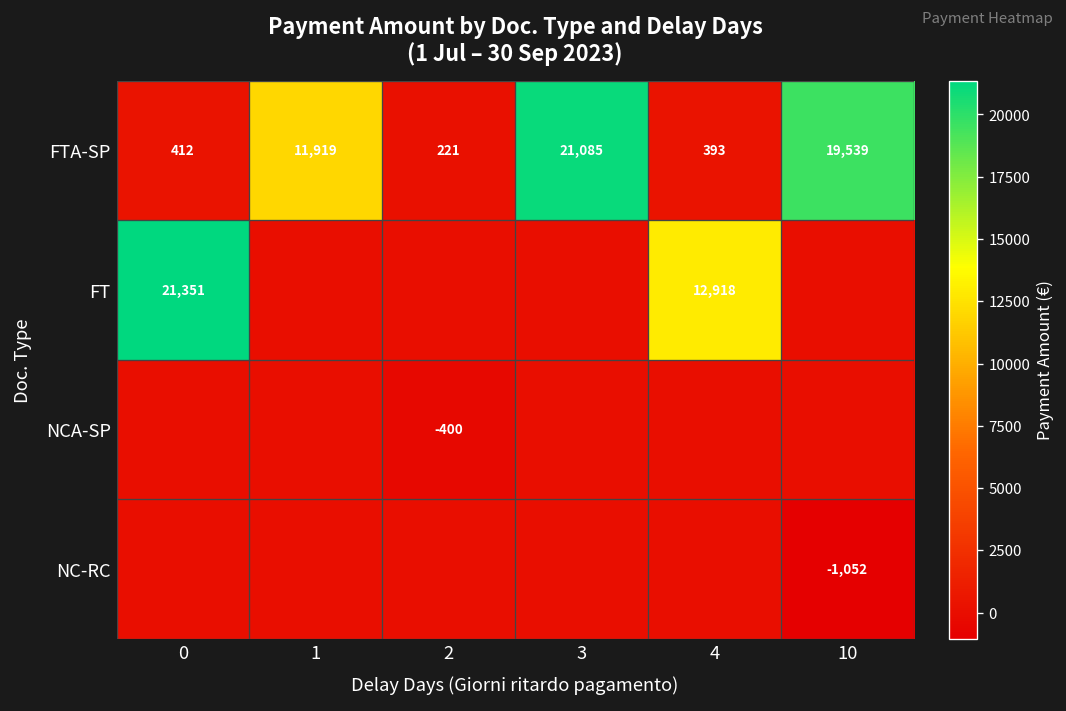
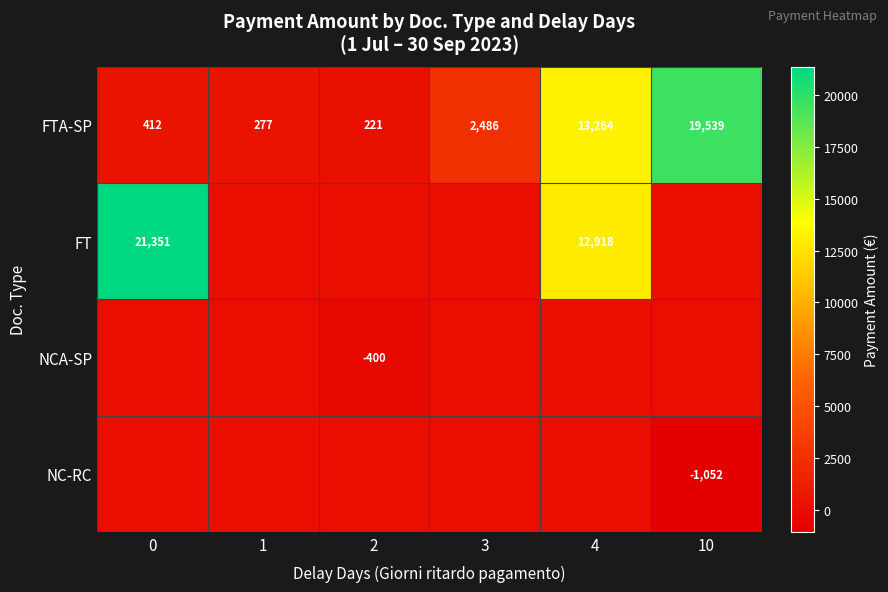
FTA-SP, 1: 11,919 -> 277
FTA-SP, 3: 21,085 -> 2,486
FTA-SP, 4: 393 -> 13,264
